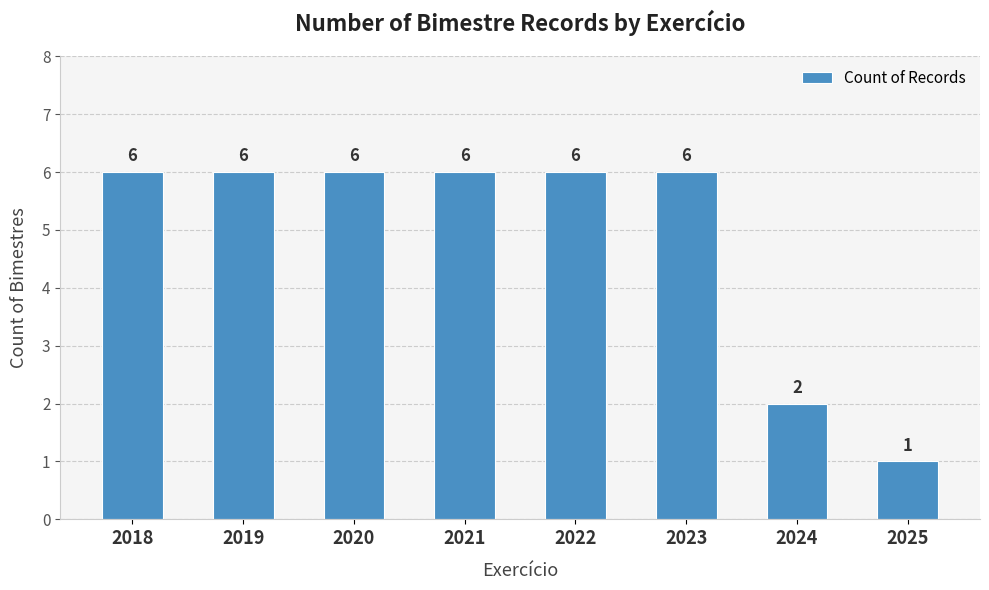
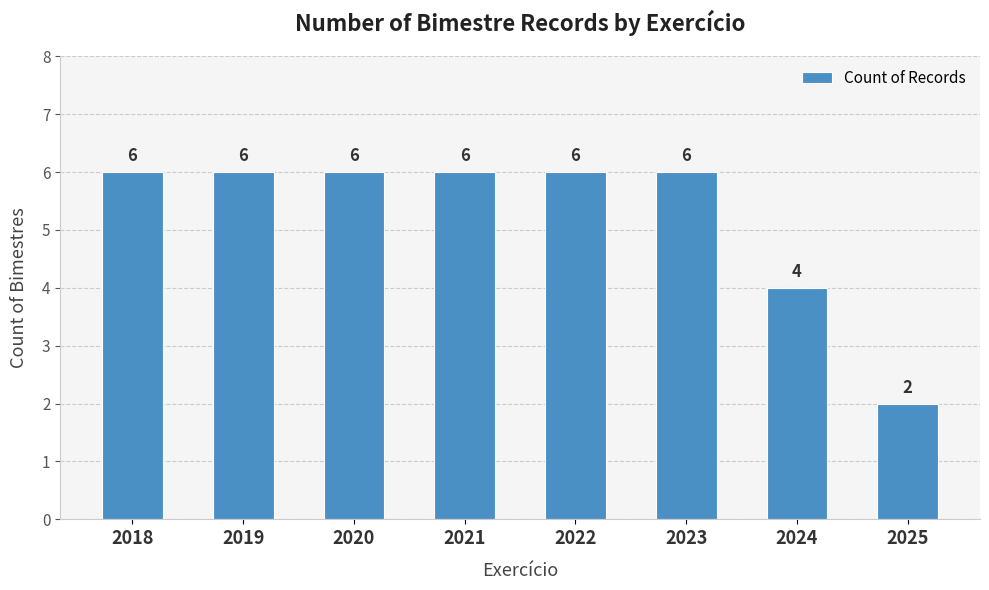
2024: 2 -> 4
2025: 1 -> 2
